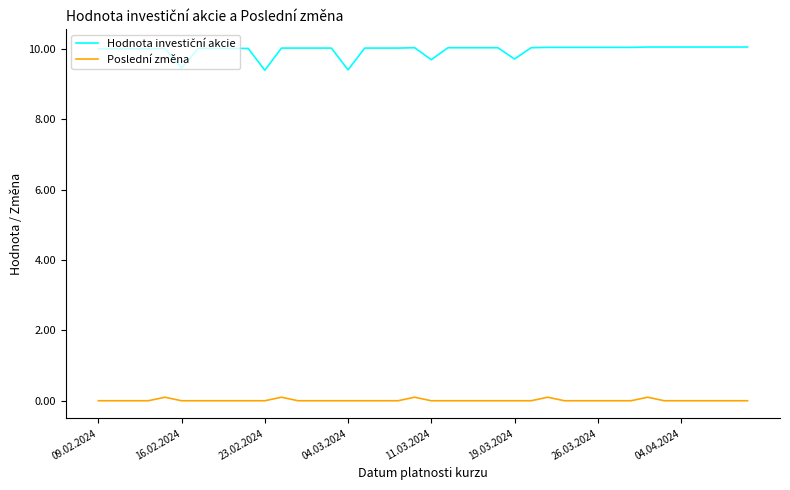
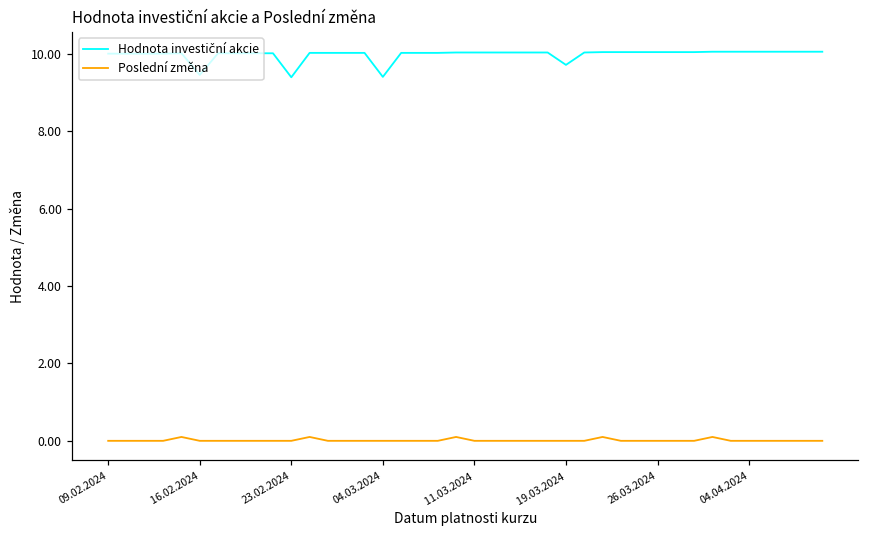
Hodnota investiční akcie, 11.03.2024: 9.7 -> 10.0
